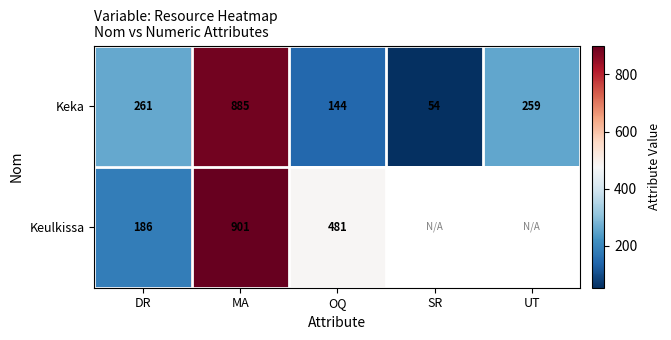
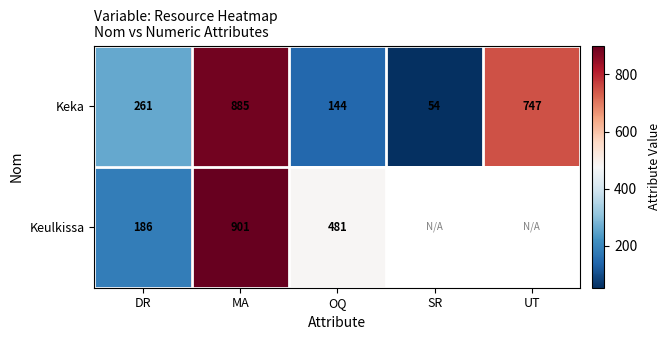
Keka, UT: 259 -> 747
